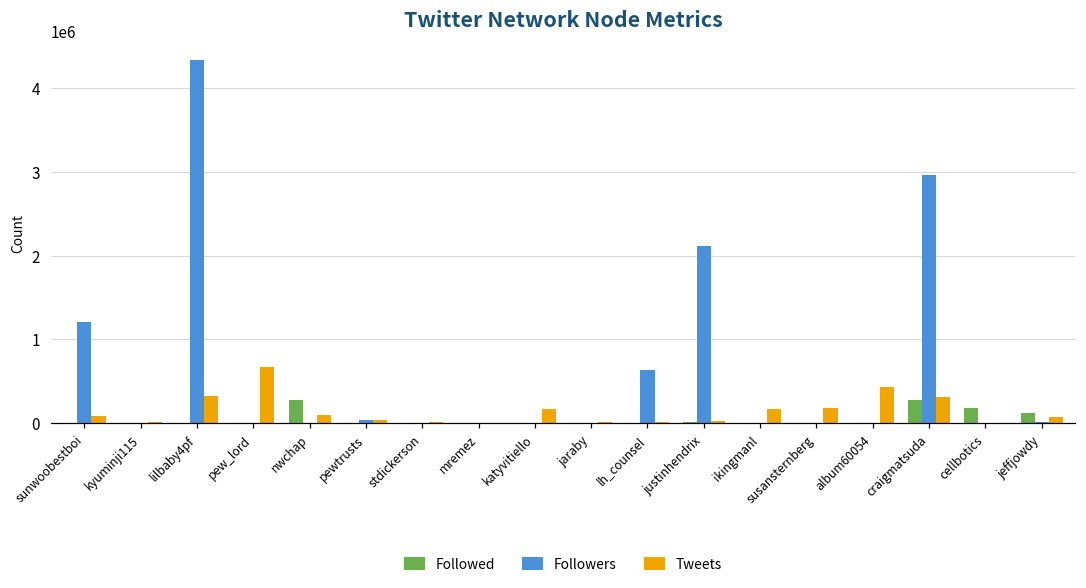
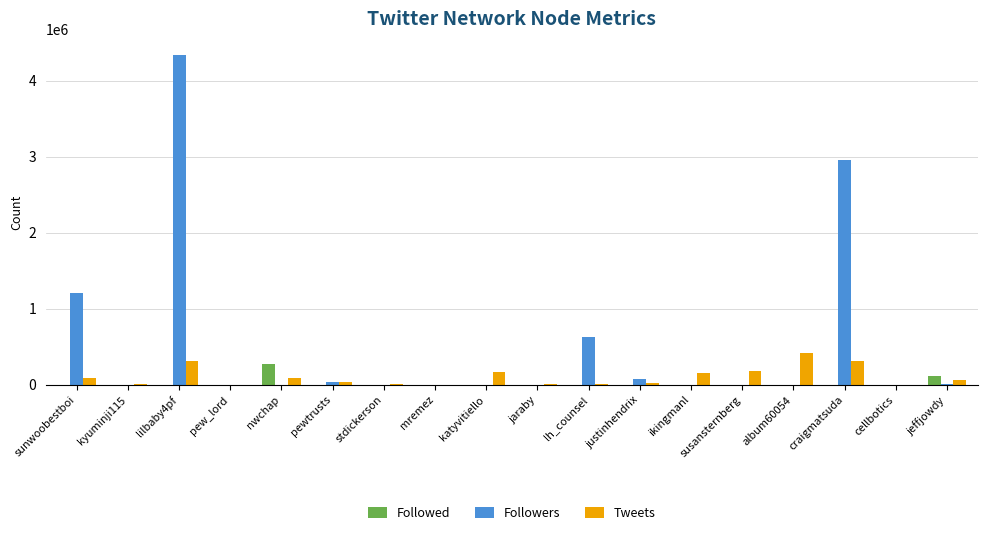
Tweets, pew_lord: 700000 -> 0
Followers, justinhendrix: 2100000 -> 100000
Followed, craigmatsuda: 300000 -> 0
Followed, cellbotics: 200000 -> 0
